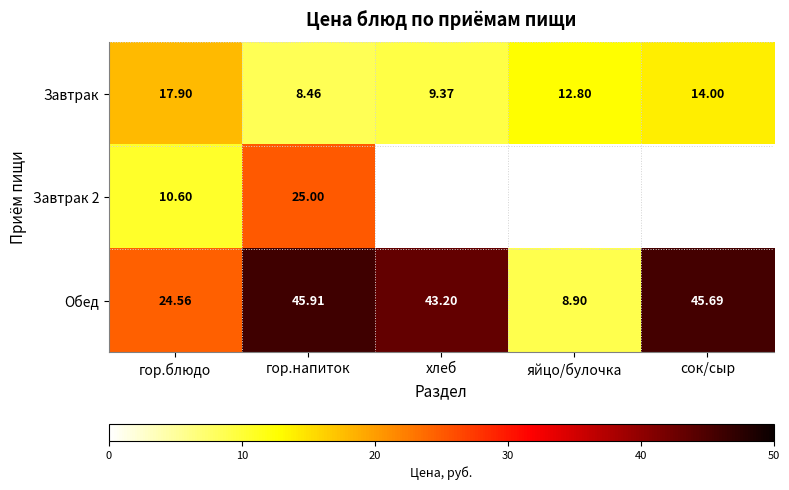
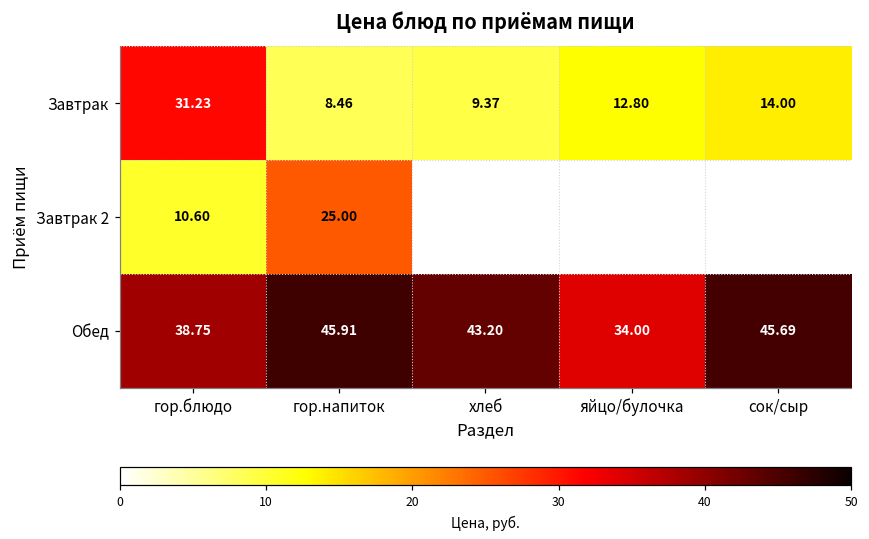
Завтрак, гор.блюдо: 17.90 -> 31.23
Обед, гор.блюдо: 24.56 -> 38.75
Обед, яйцо/булочка: 8.90 -> 34.00
